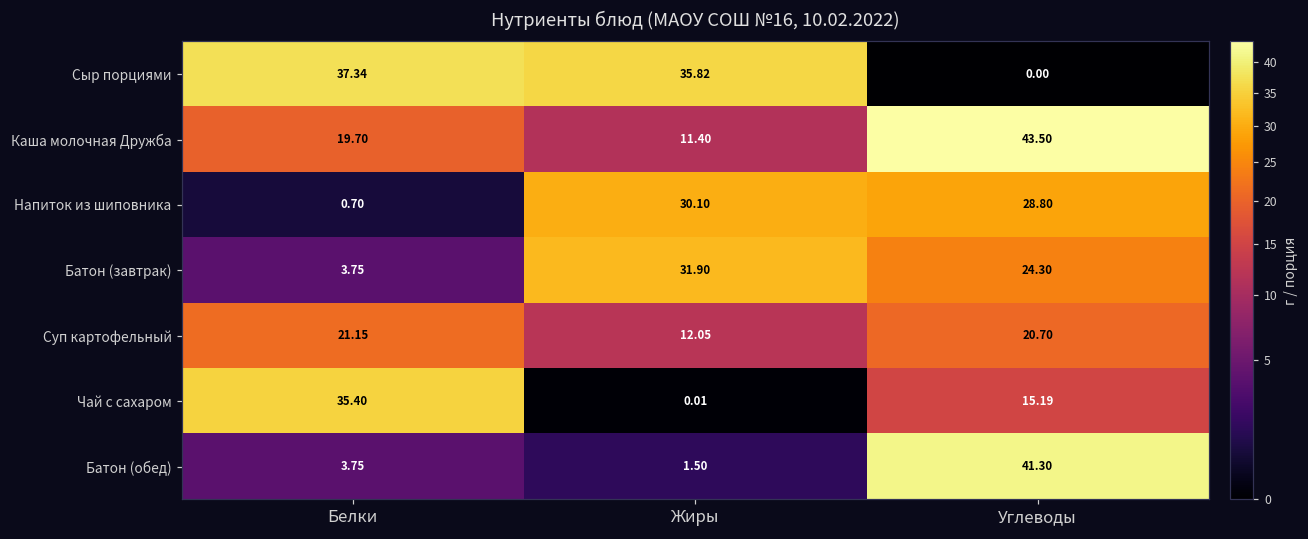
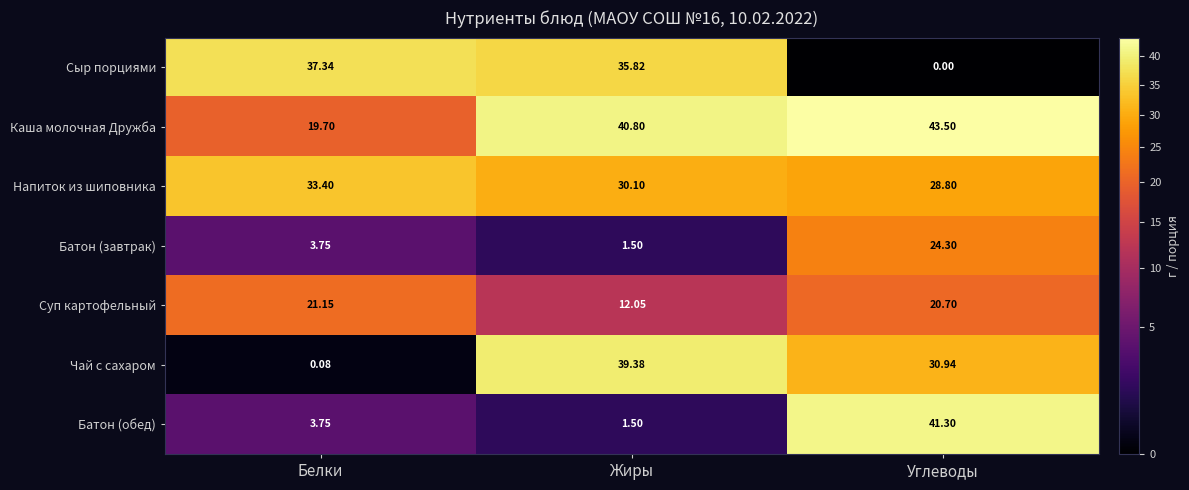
Каша молочная Дружба, Жиры: 11.40 -> 40.80
Напиток из шиповника, Белки: 0.70 -> 33.40
Батон (завтрак), Жиры: 31.90 -> 1.50
Чай с сахаром, Белки: 35.40 -> 0.08
Чай с сахаром, Жиры: 0.01 -> 39.38
Чай с сахаром, Углеводы: 15.19 -> 30.94
